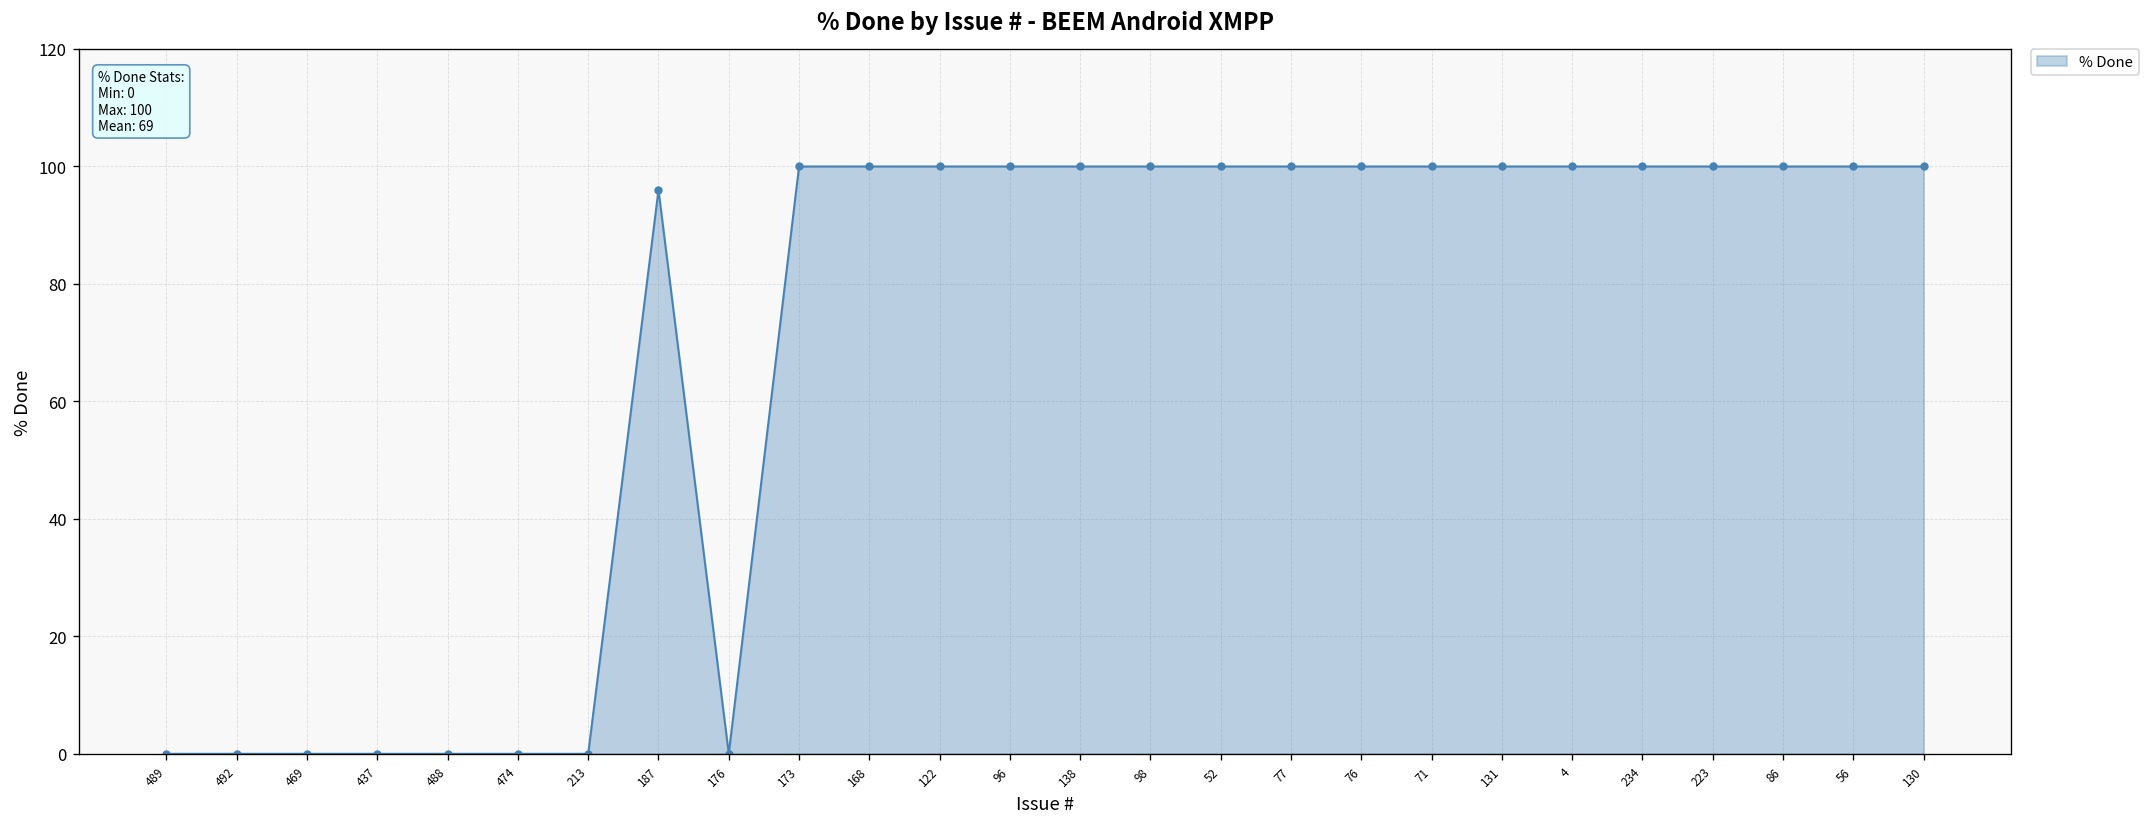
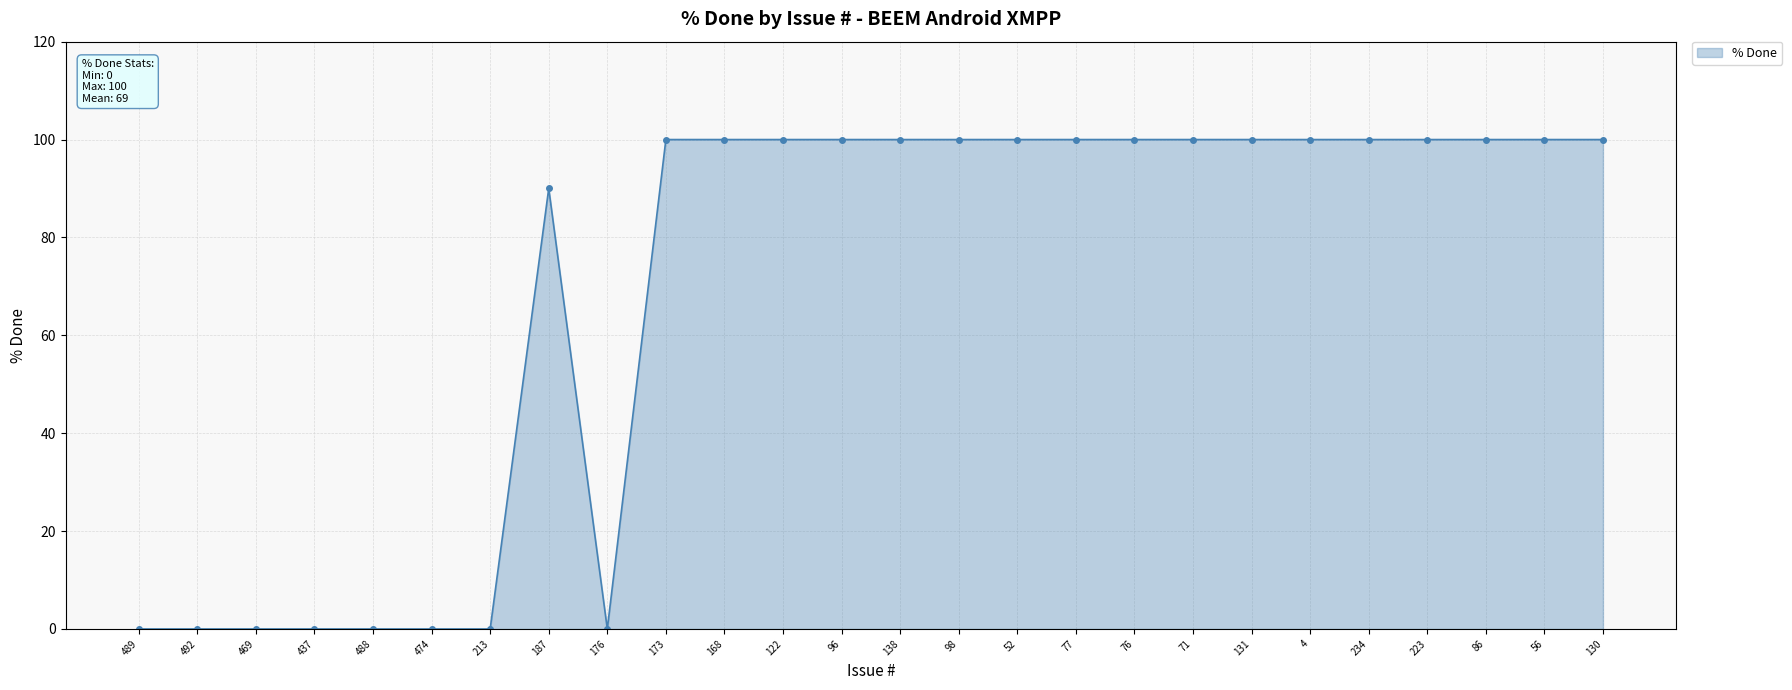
187: 96 -> 90
